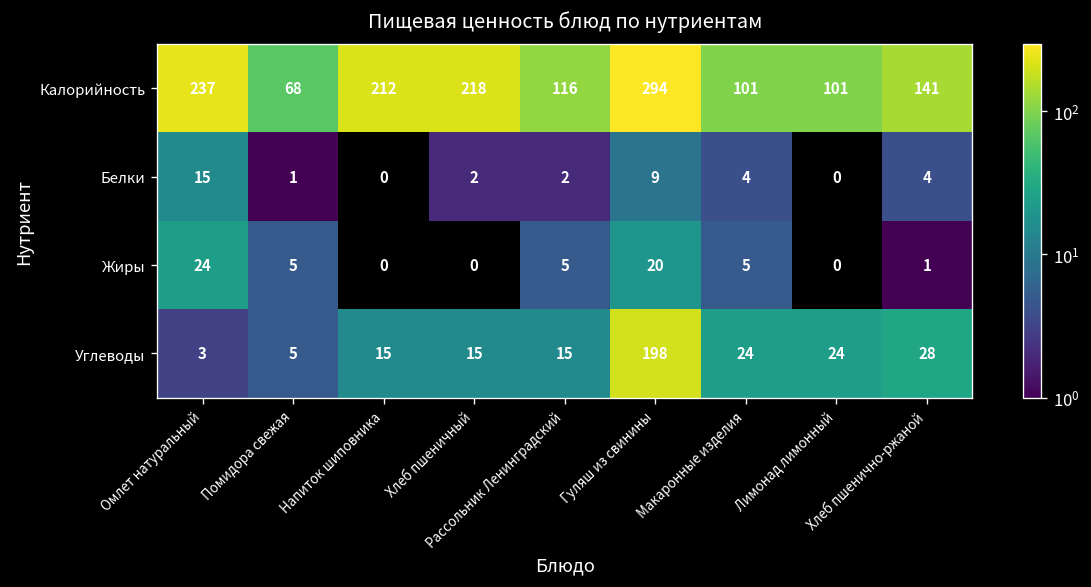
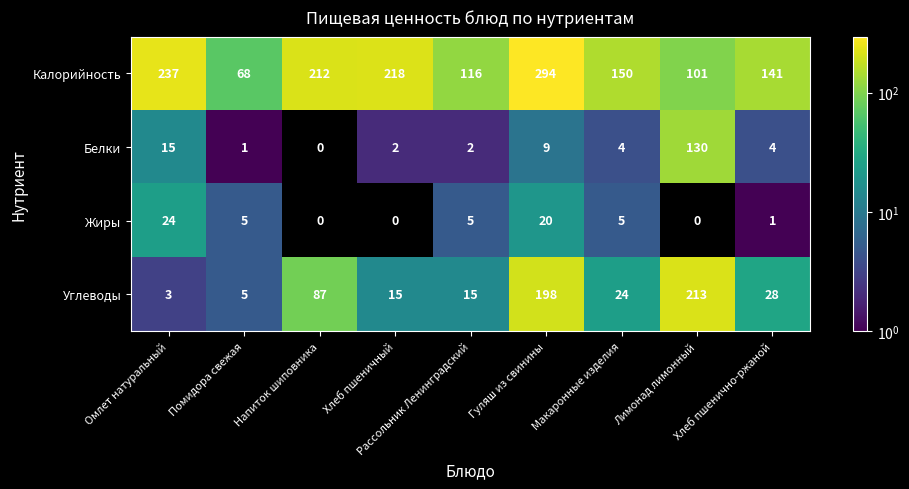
Калорийность, Макаронные изделия: 101 -> 150
Белки, Лимонад лимонный: 0 -> 130
Углеводы, Напиток шиповника: 15 -> 87
Углеводы, Лимонад лимонный: 24 -> 213
